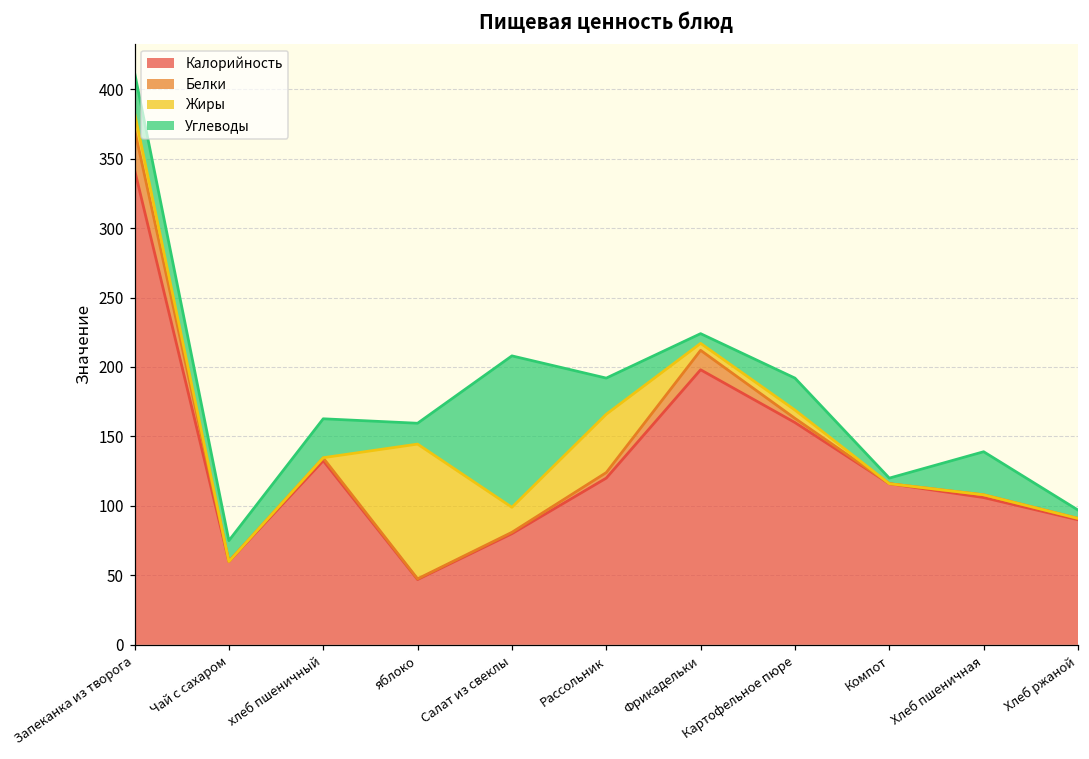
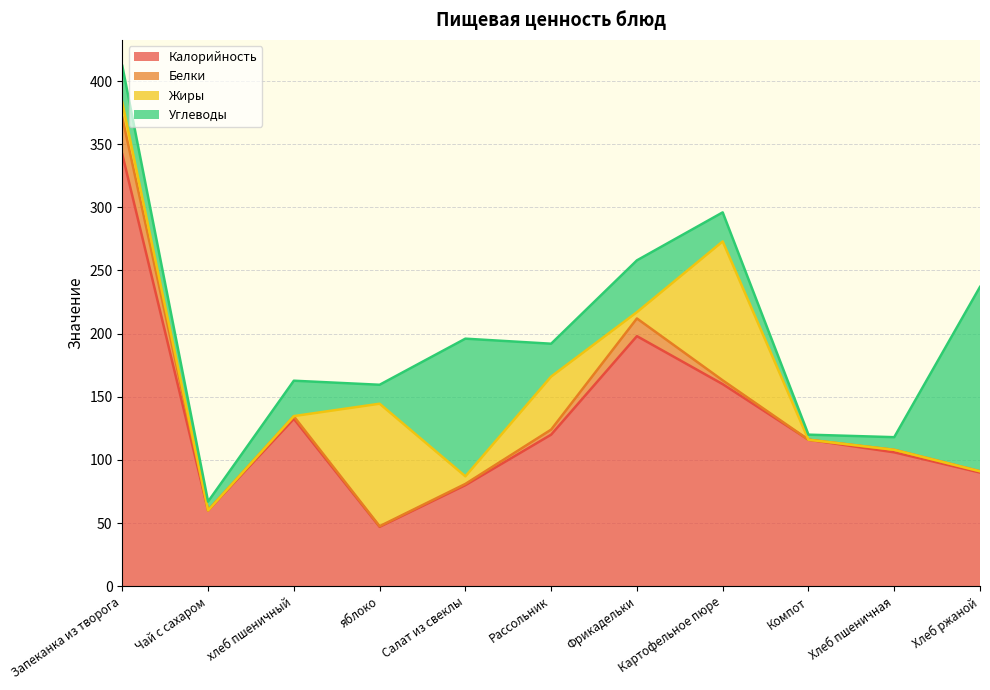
Углеводы, Чай с сахаром: 15 -> 7
Жиры, Салат из свеклы: 18 -> 6
Углеводы, Фрикадельки: 7 -> 41
Жиры, Картофельное пюре: 6 -> 110
Углеводы, Хлеб пшеничная: 31 -> 10
Углеводы, Хлеб ржаной: 6 -> 146
